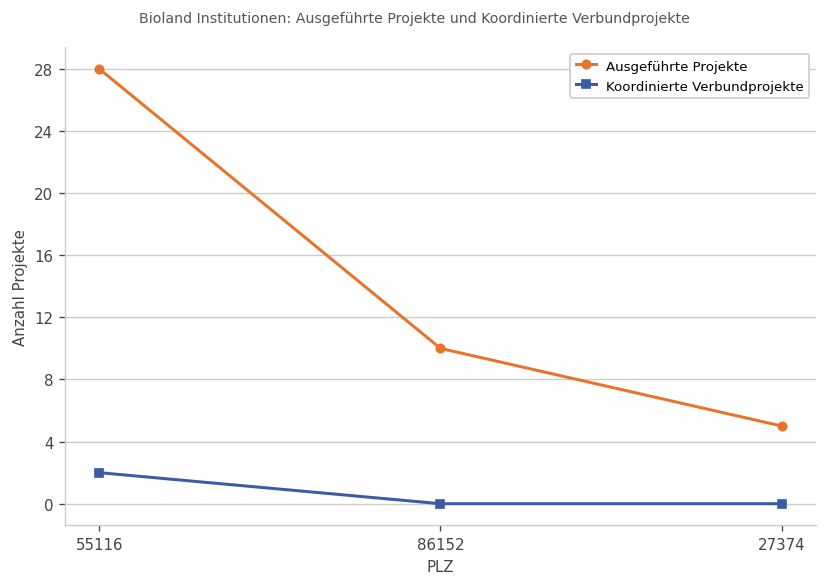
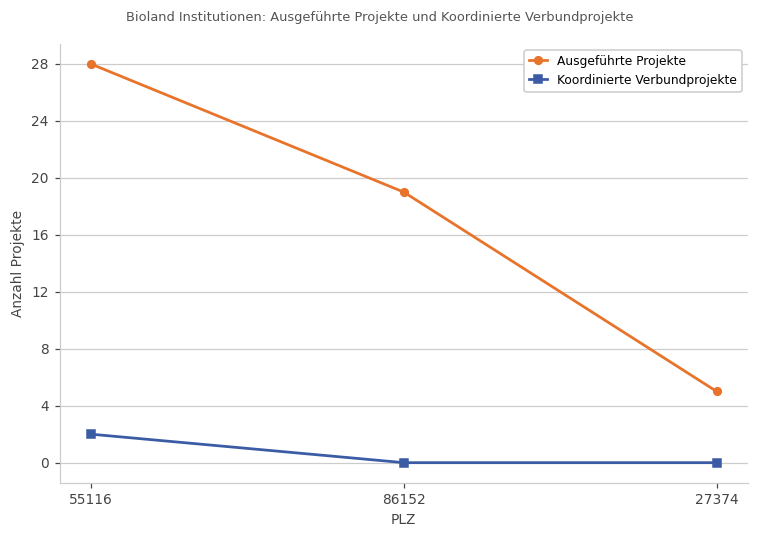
Ausgeführte Projekte, 86152: 10 -> 19
